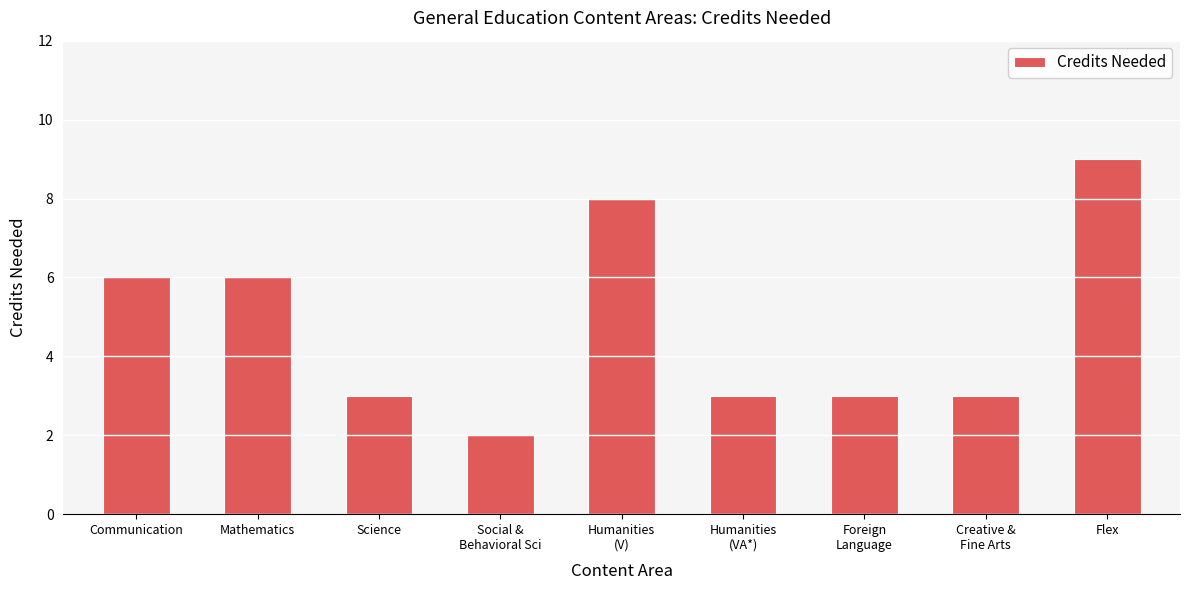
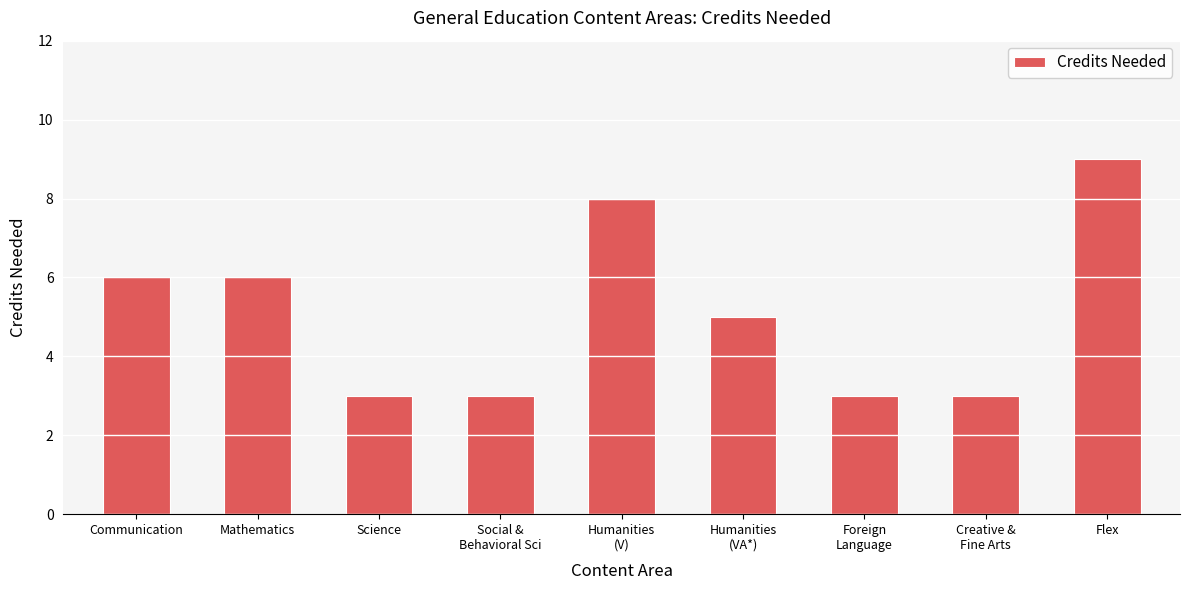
Social & Behavioral Sci: 2 -> 3
Humanities (VA*): 3 -> 5
